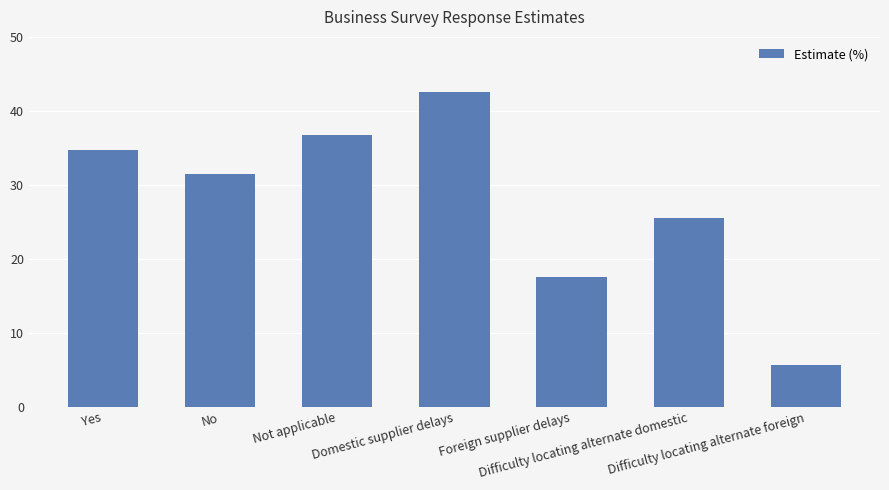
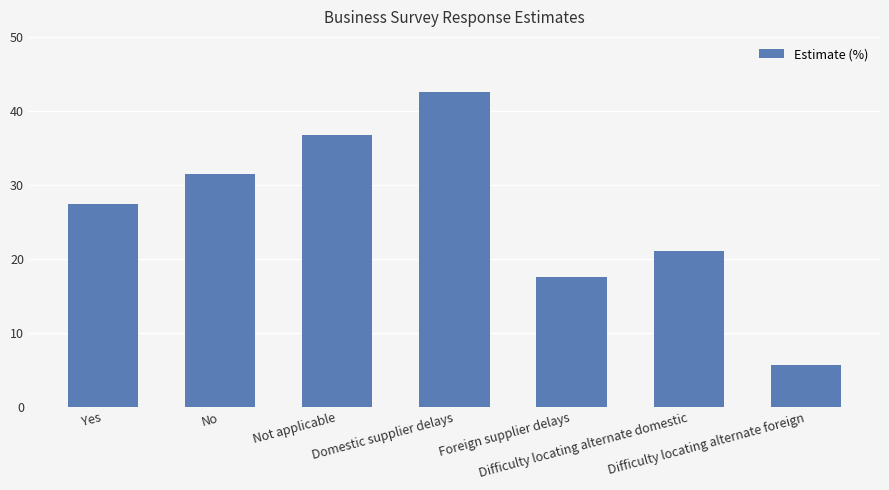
Yes: 35 -> 27
Difficulty locating alternate domestic: 26 -> 21
